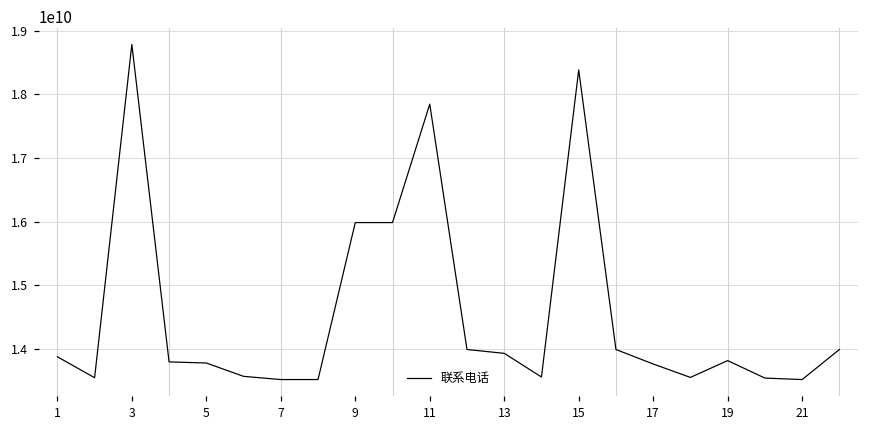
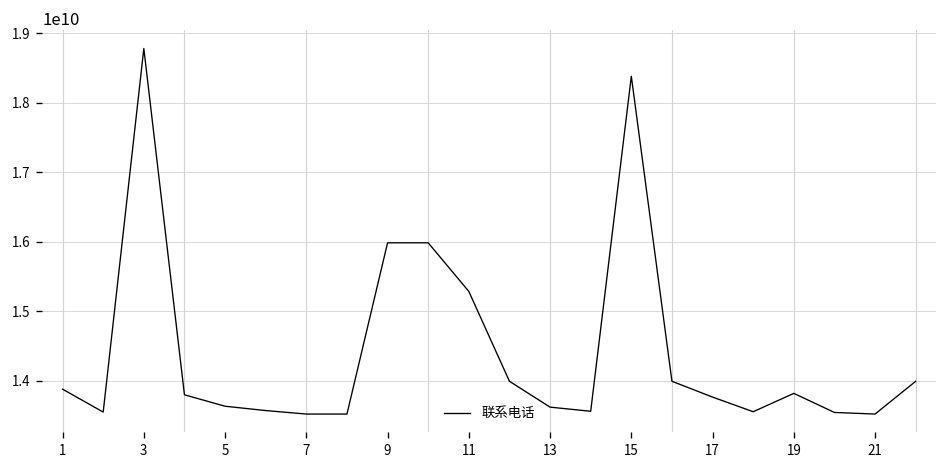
5: 13800000000 -> 13600000000
11: 17800000000 -> 15300000000
13: 13900000000 -> 13600000000
